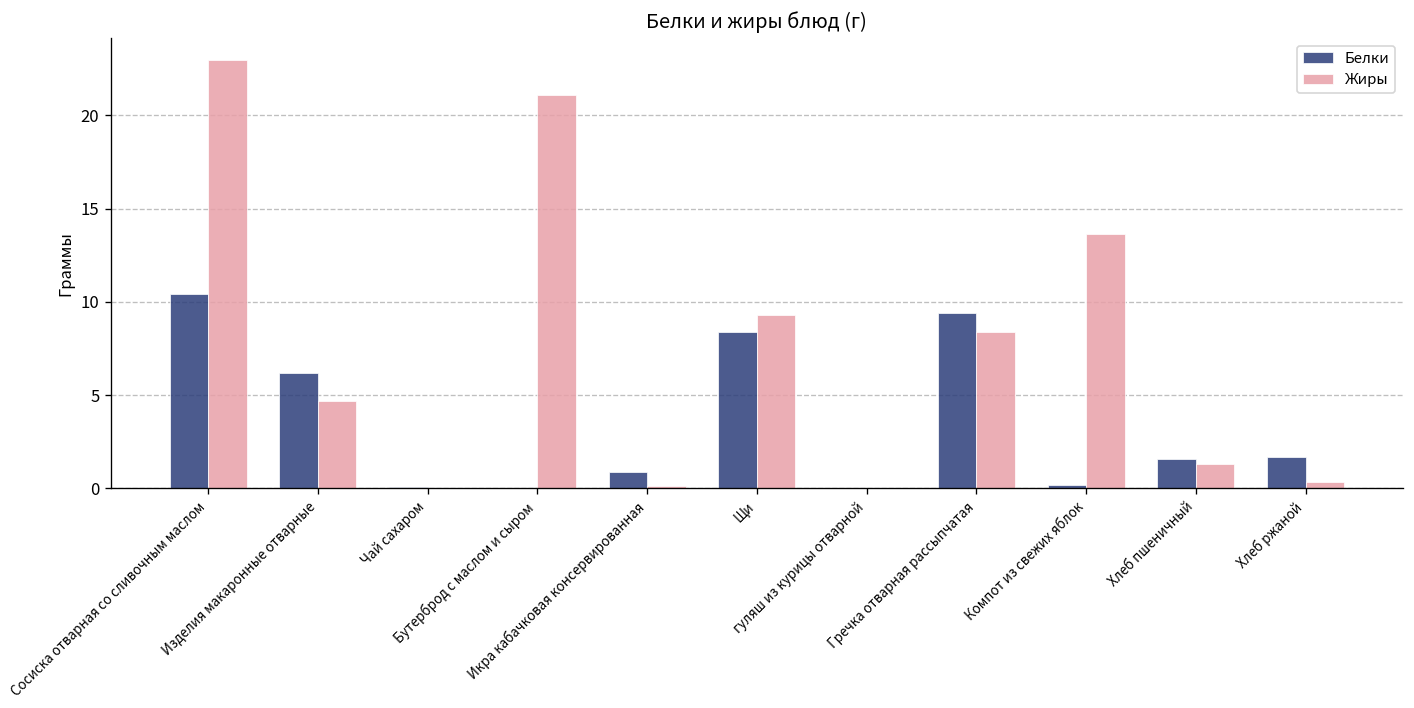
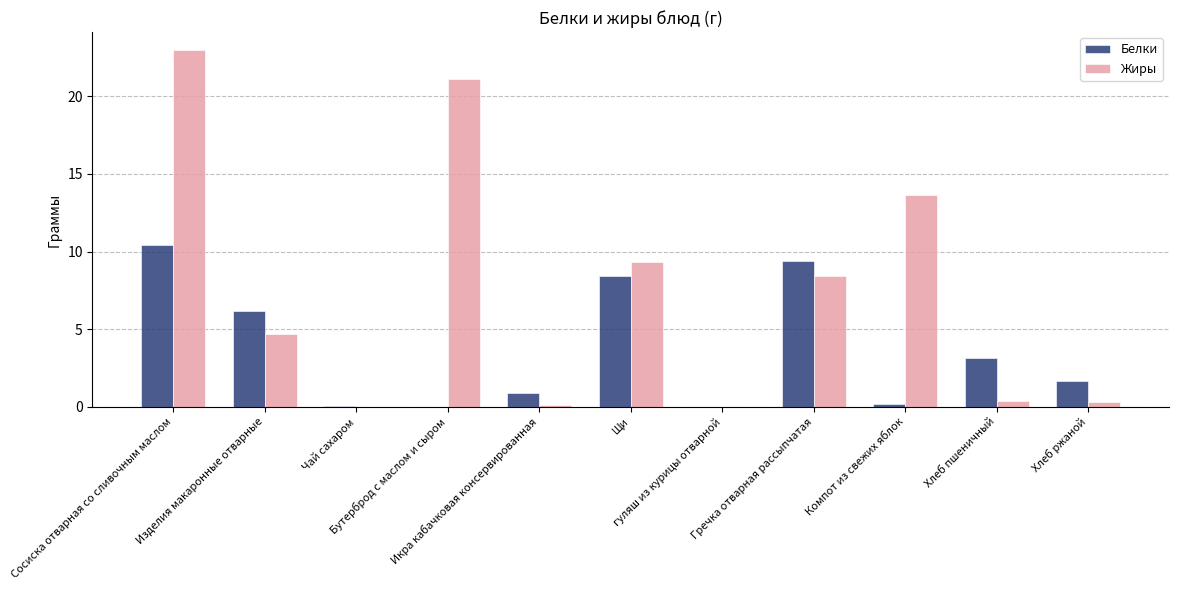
Белки, Хлеб пшеничный: 1.6 -> 3.2
Жиры, Хлеб пшеничный: 1.3 -> 0.4
